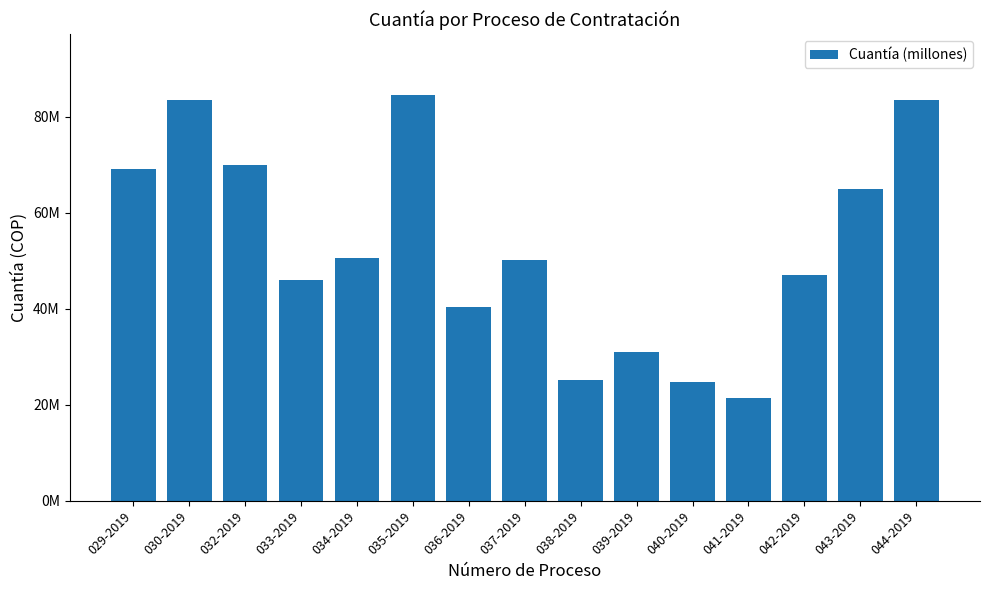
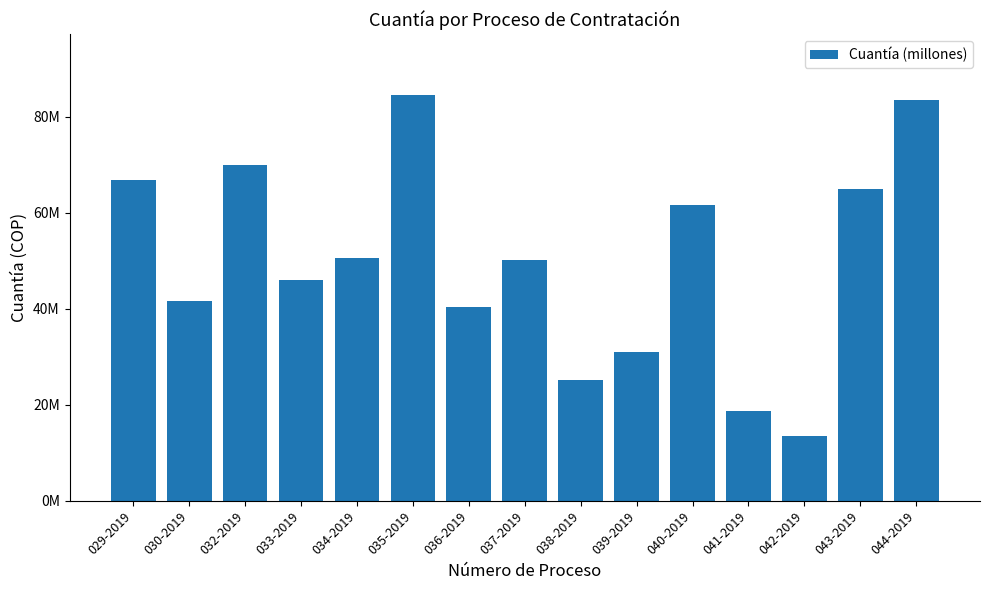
029-2019: 69000000 -> 67000000
030-2019: 83000000 -> 42000000
040-2019: 25000000 -> 62000000
041-2019: 21000000 -> 19000000
042-2019: 47000000 -> 13000000
